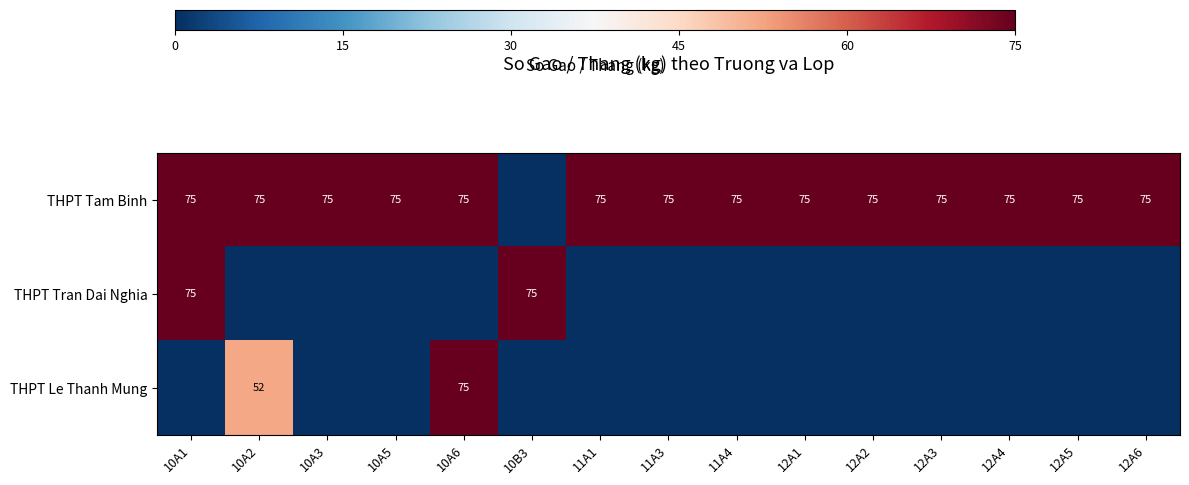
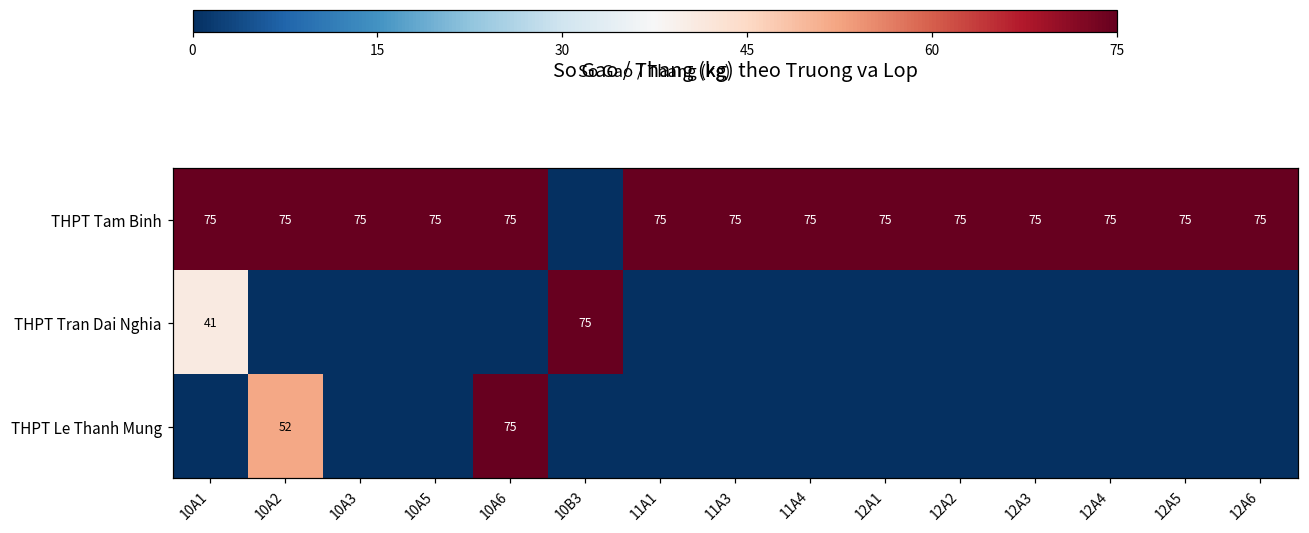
THPT Tran Dai Nghia, 10A1: 75 -> 41
